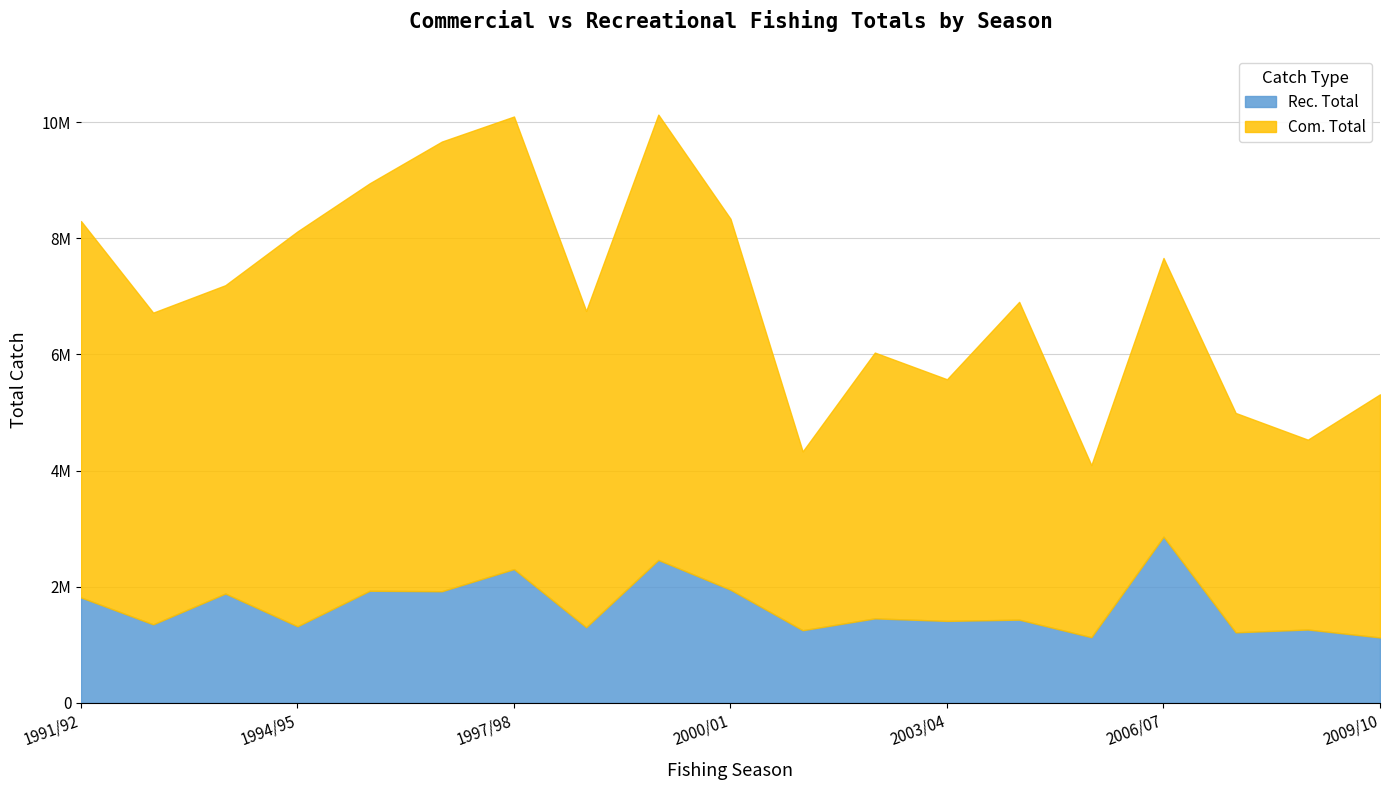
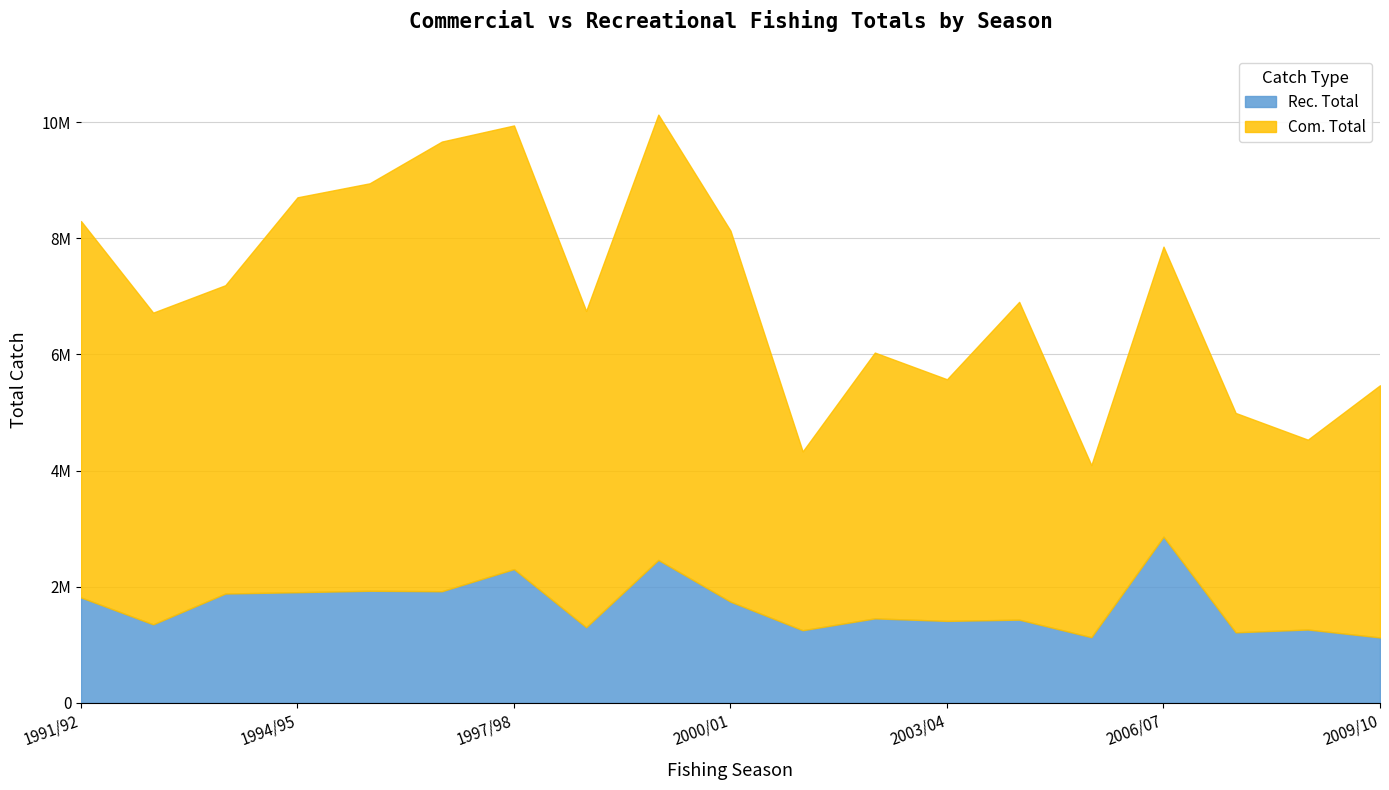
Rec. Total, 1994/95: 1300000 -> 1900000
Com. Total, 1997/98: 7800000 -> 7600000
Rec. Total, 2000/01: 1900000 -> 1700000
Com. Total, 2006/07: 4800000 -> 5000000
Com. Total, 2009/10: 4200000 -> 4300000
